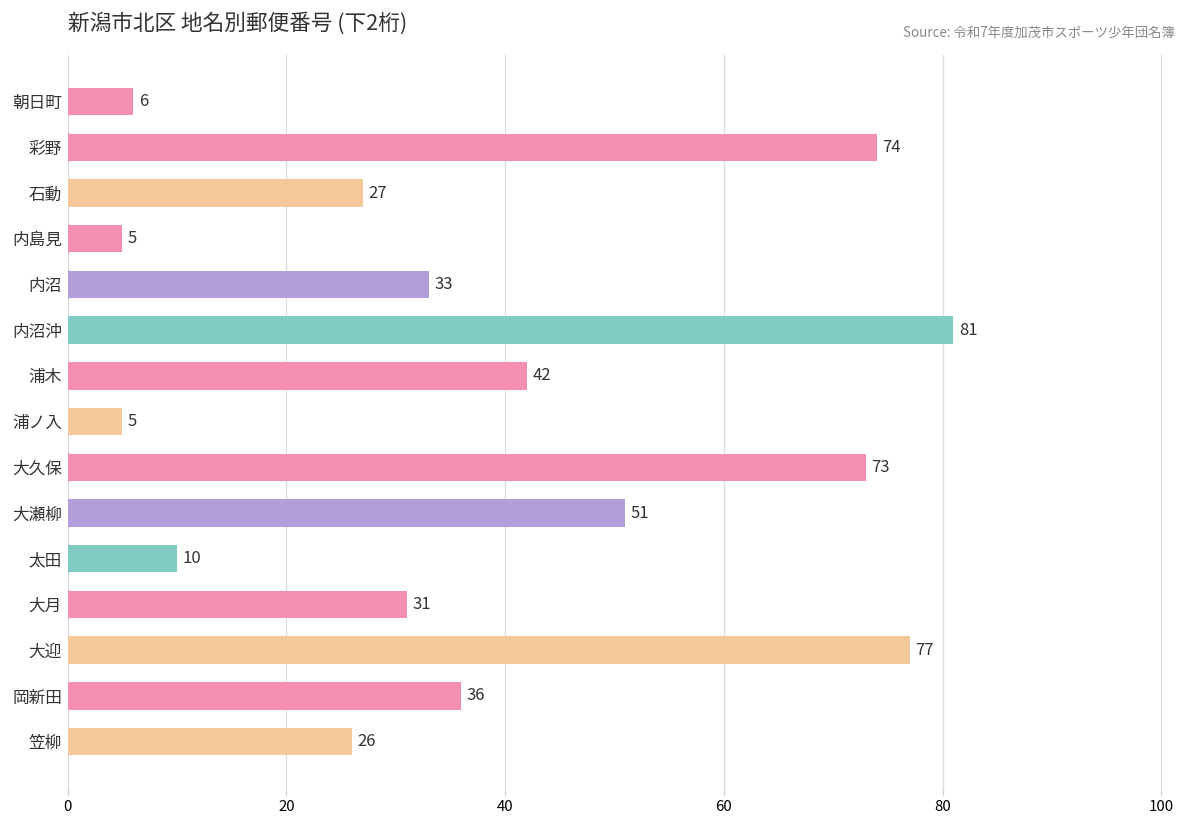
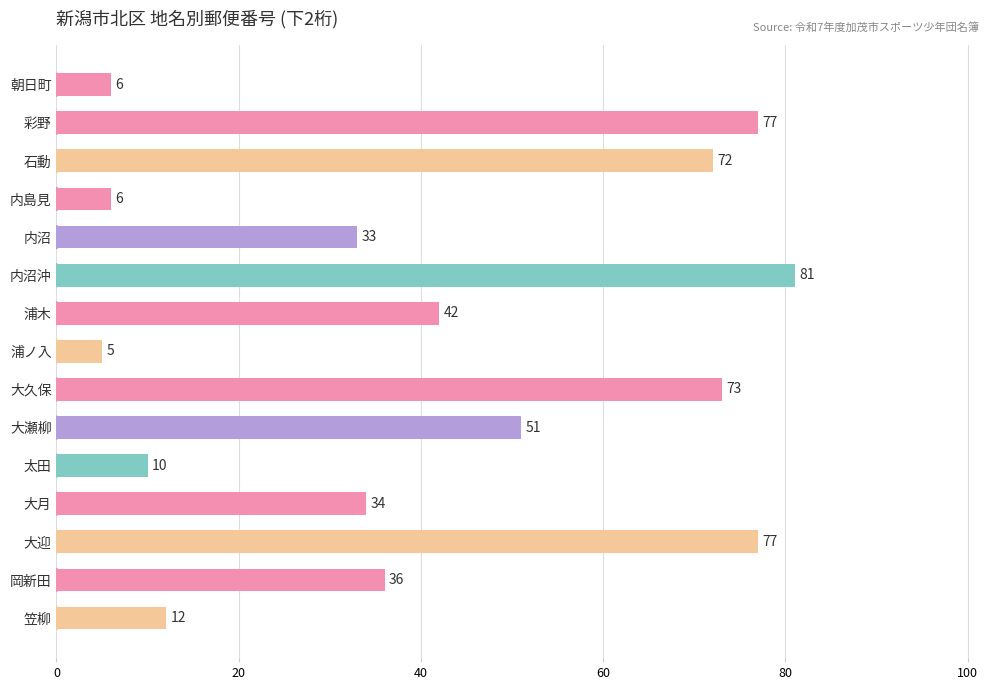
彩野: 74 -> 77
石動: 27 -> 72
内島見: 5 -> 6
大月: 31 -> 34
笠柳: 26 -> 12
